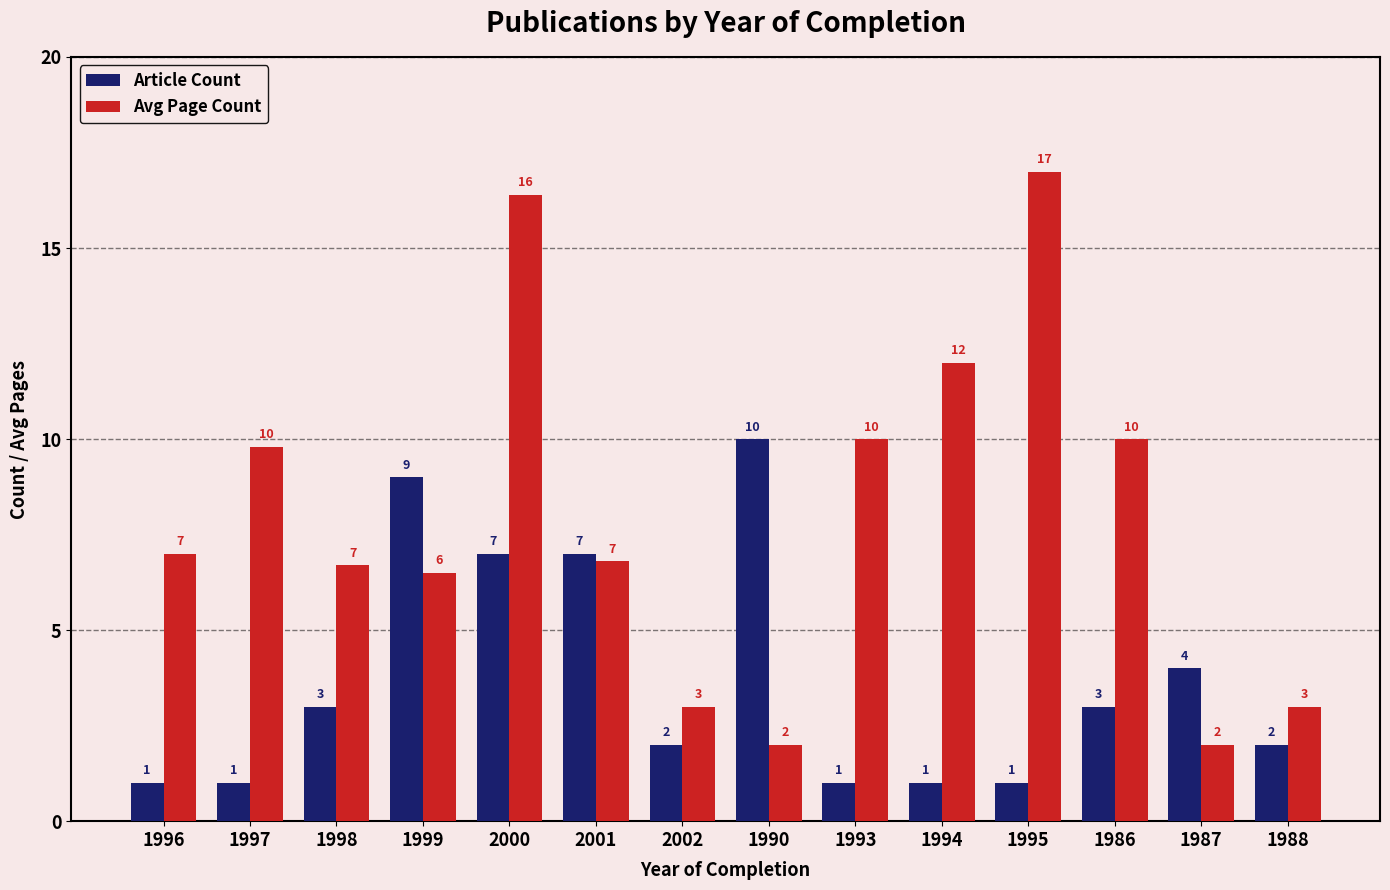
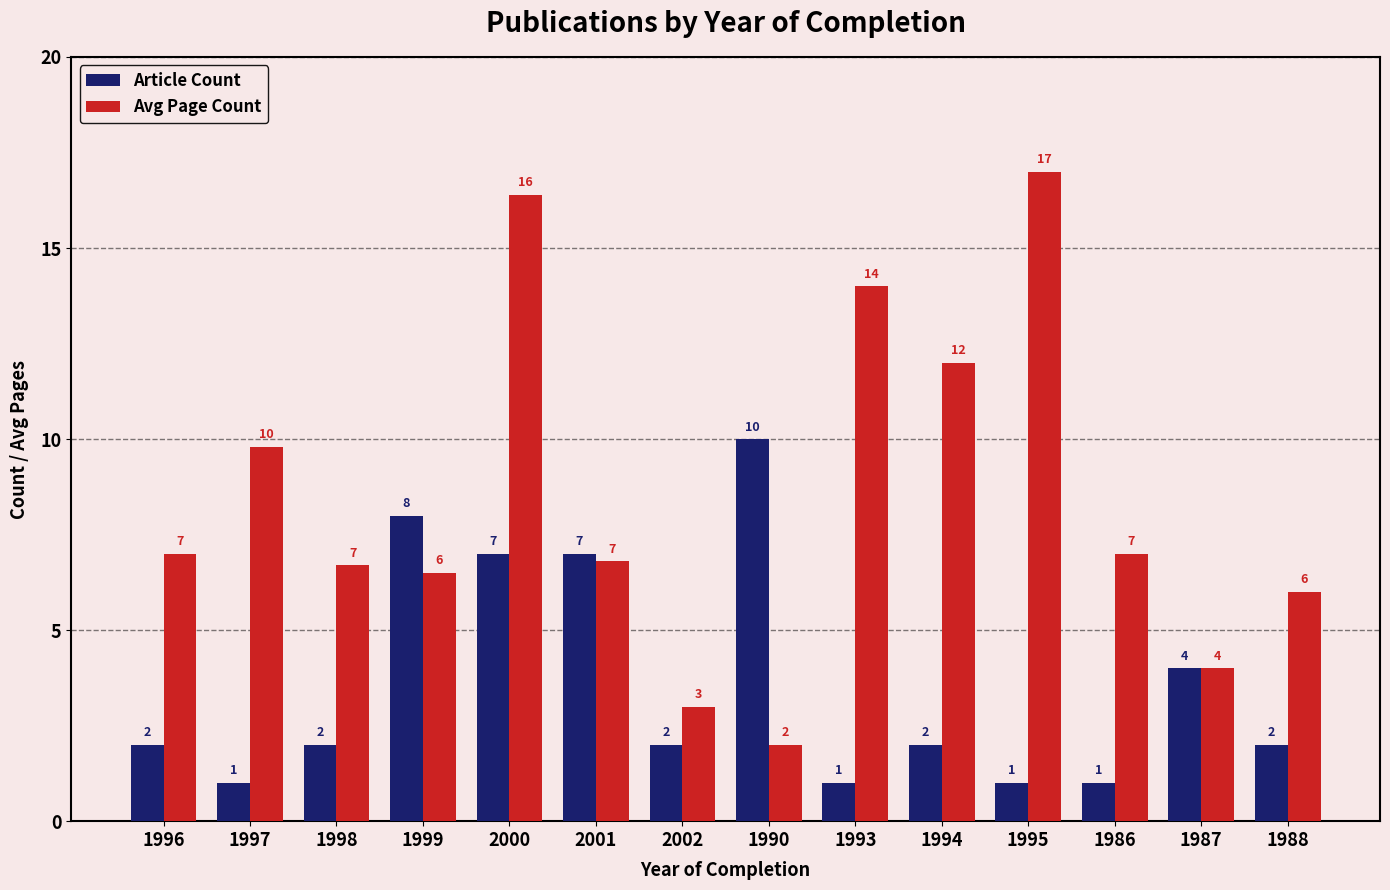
Article Count, 1996: 1 -> 2
Article Count, 1998: 3 -> 2
Article Count, 1999: 9 -> 8
Avg Page Count, 1993: 10 -> 14
Article Count, 1994: 1 -> 2
Article Count, 1986: 3 -> 1
Avg Page Count, 1986: 10 -> 7
Avg Page Count, 1987: 2 -> 4
Avg Page Count, 1988: 3 -> 6
